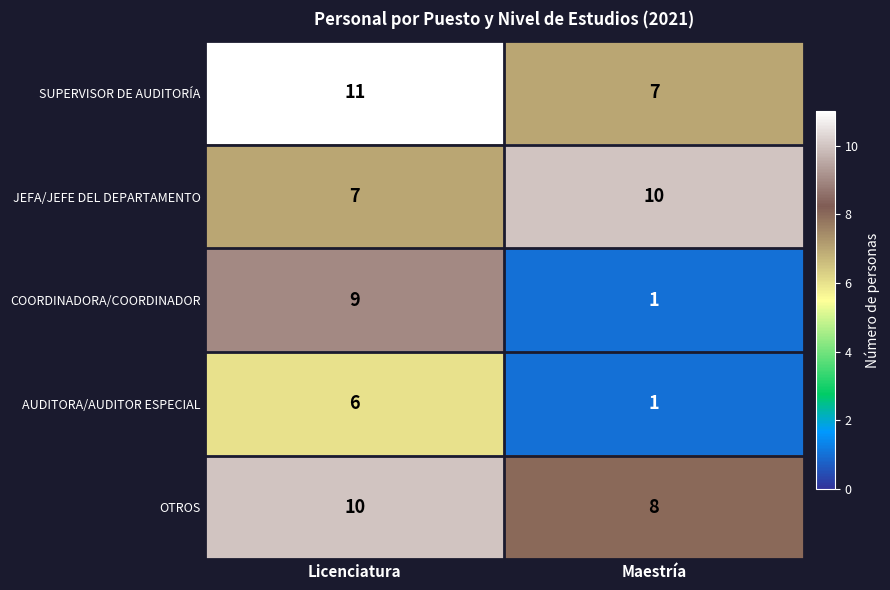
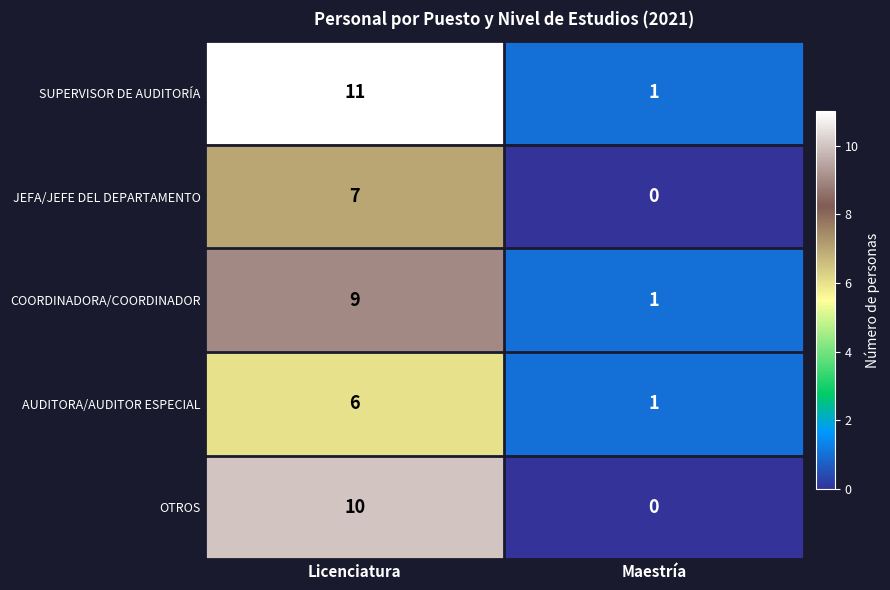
SUPERVISOR DE AUDITORÍA, Maestría: 7 -> 1
JEFA/JEFE DEL DEPARTAMENTO, Maestría: 10 -> 0
OTROS, Maestría: 8 -> 0
